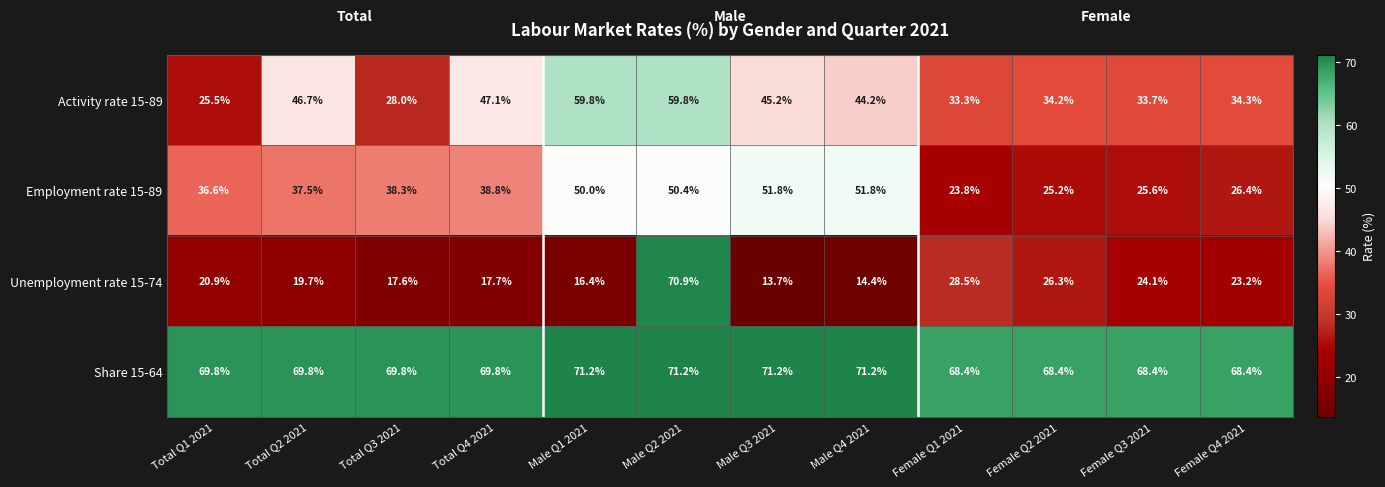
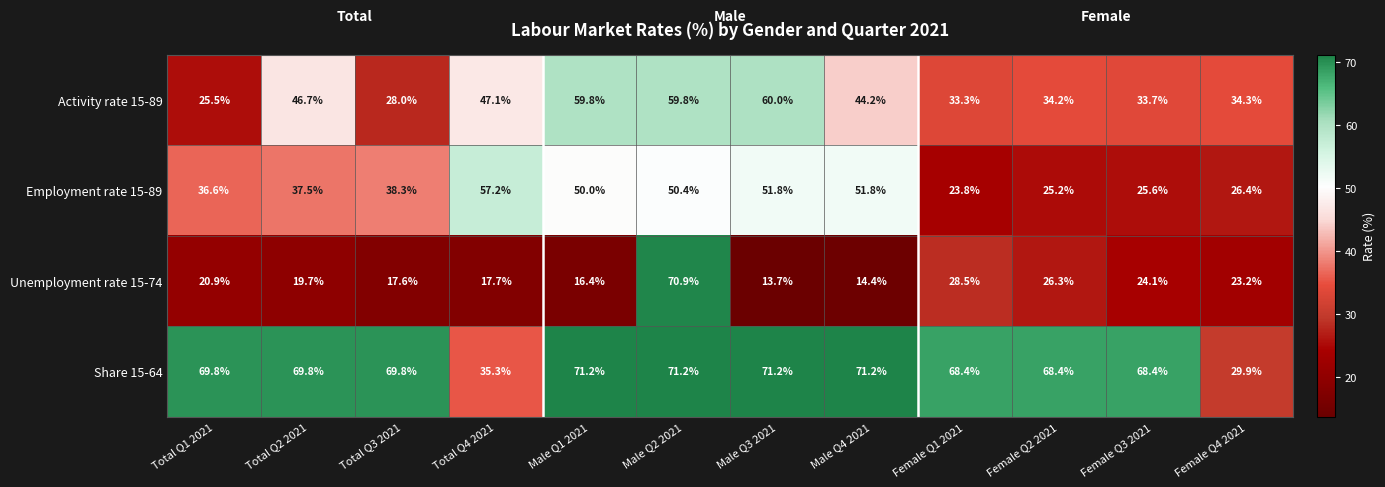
Activity rate 15-89, Male Q3 2021: 45.2% -> 60.0%
Employment rate 15-89, Total Q4 2021: 38.8% -> 57.2%
Share 15-64, Total Q4 2021: 69.8% -> 35.3%
Share 15-64, Female Q4 2021: 68.4% -> 29.9%
